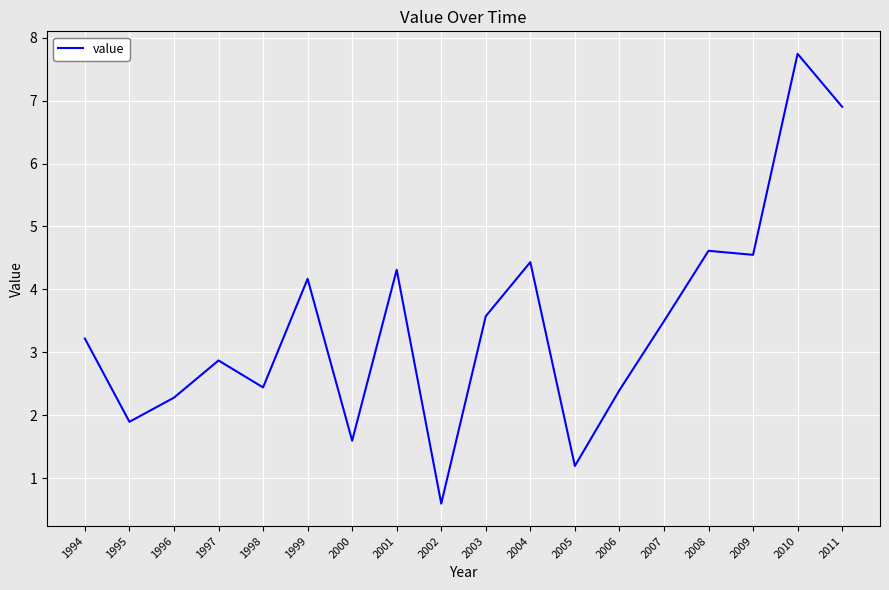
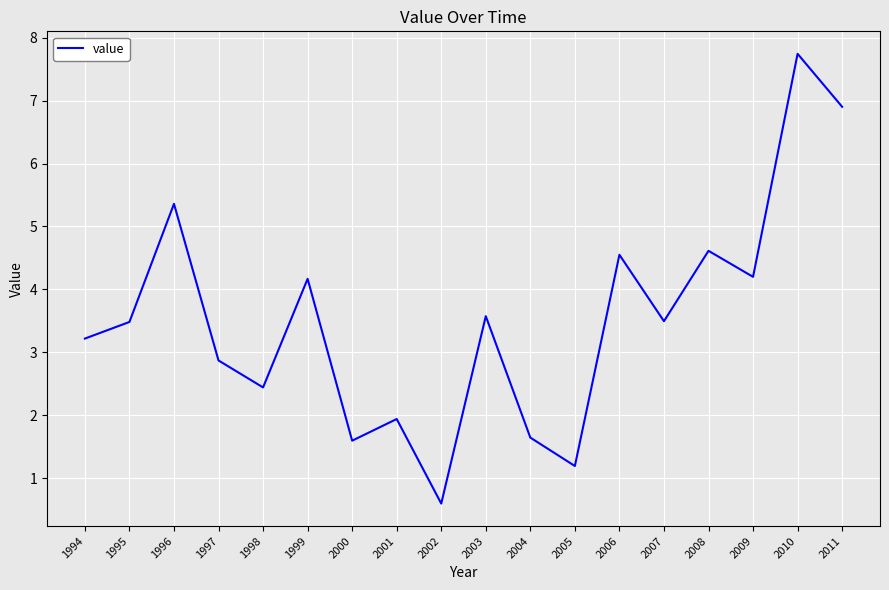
1995: 1.9 -> 3.5
1996: 2.3 -> 5.4
2001: 4.3 -> 1.9
2004: 4.4 -> 1.6
2006: 2.4 -> 4.6
2009: 4.5 -> 4.2
